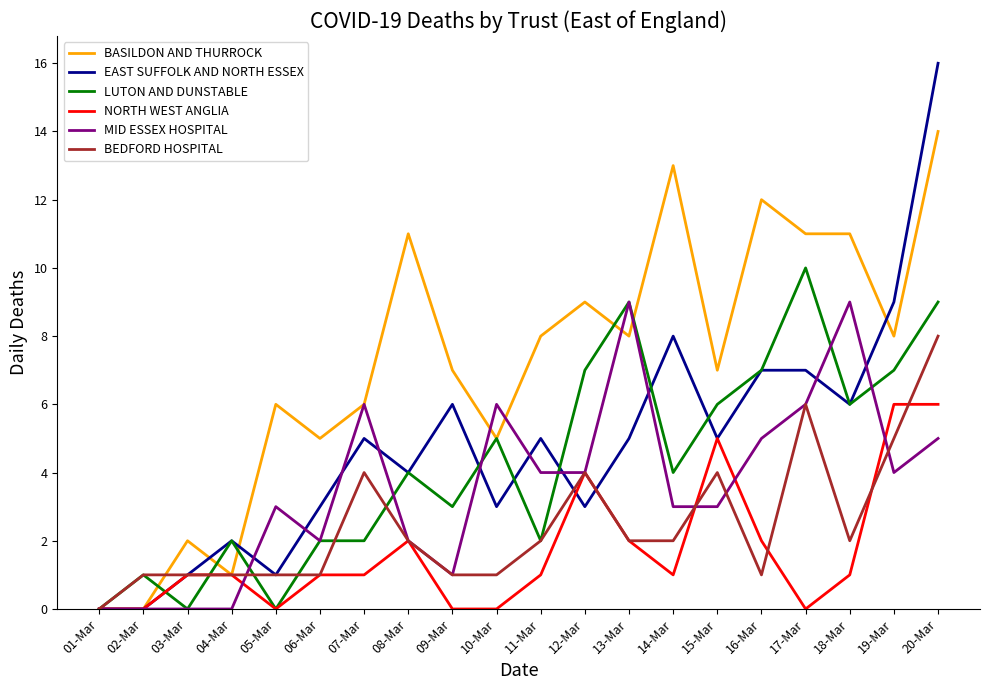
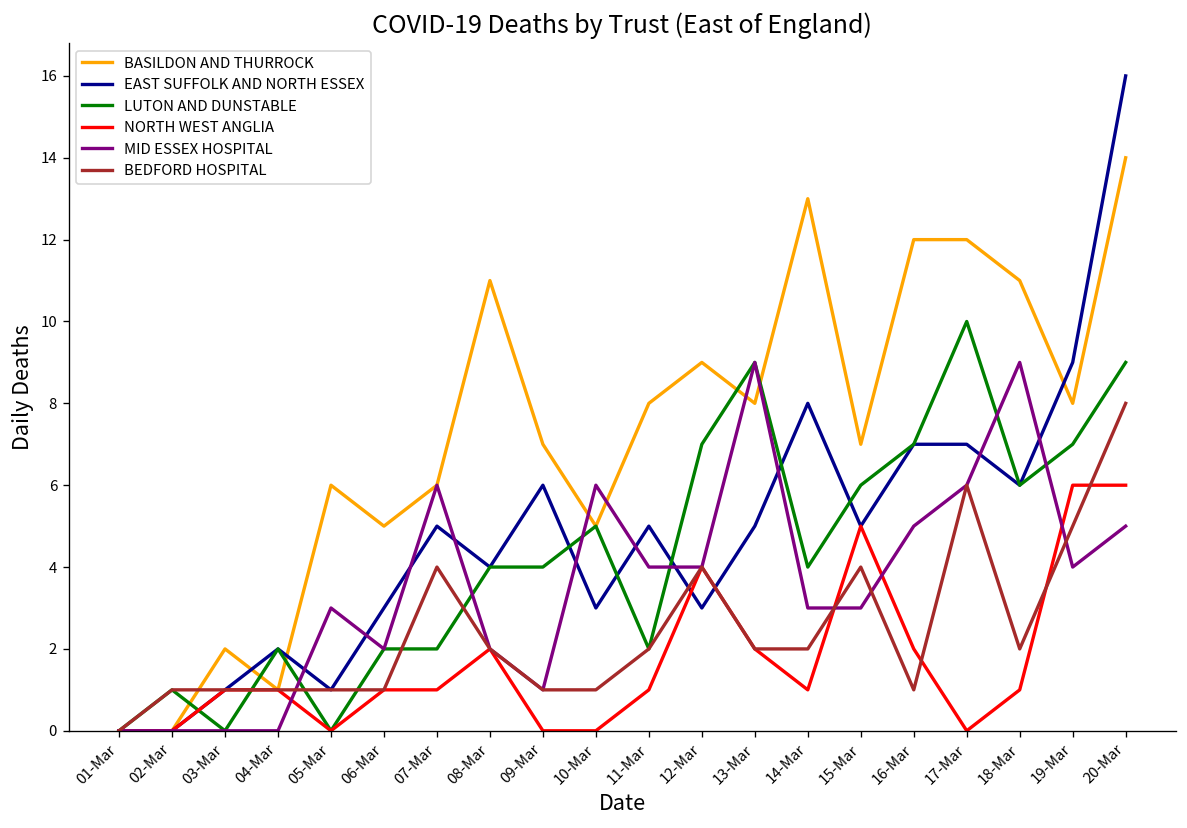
LUTON AND DUNSTABLE, 09-Mar: 3 -> 4
BASILDON AND THURROCK, 17-Mar: 11 -> 12
